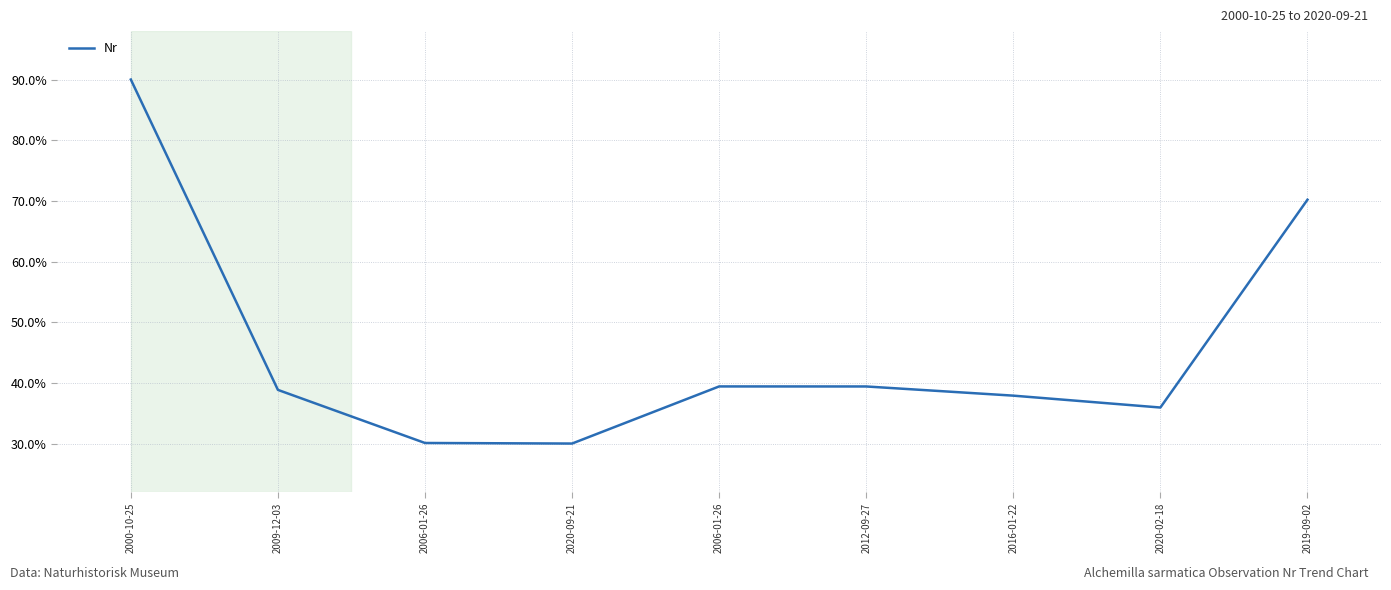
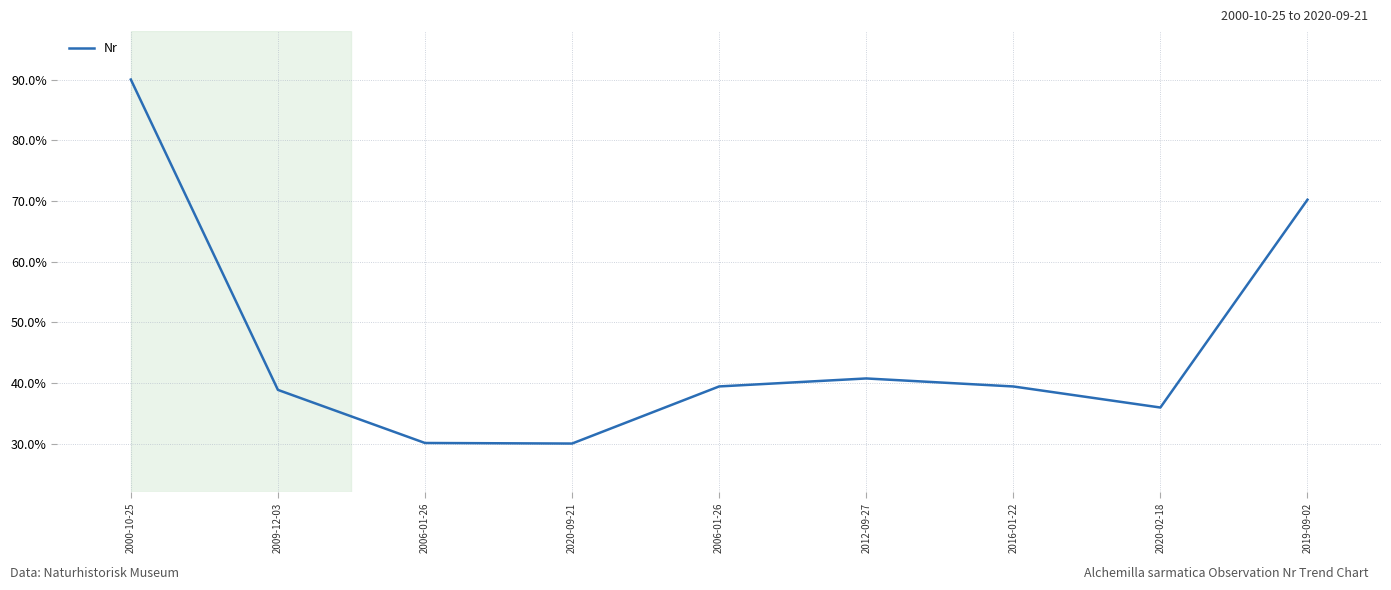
2012-09-27: 39% -> 41%
2016-01-22: 38% -> 39%
